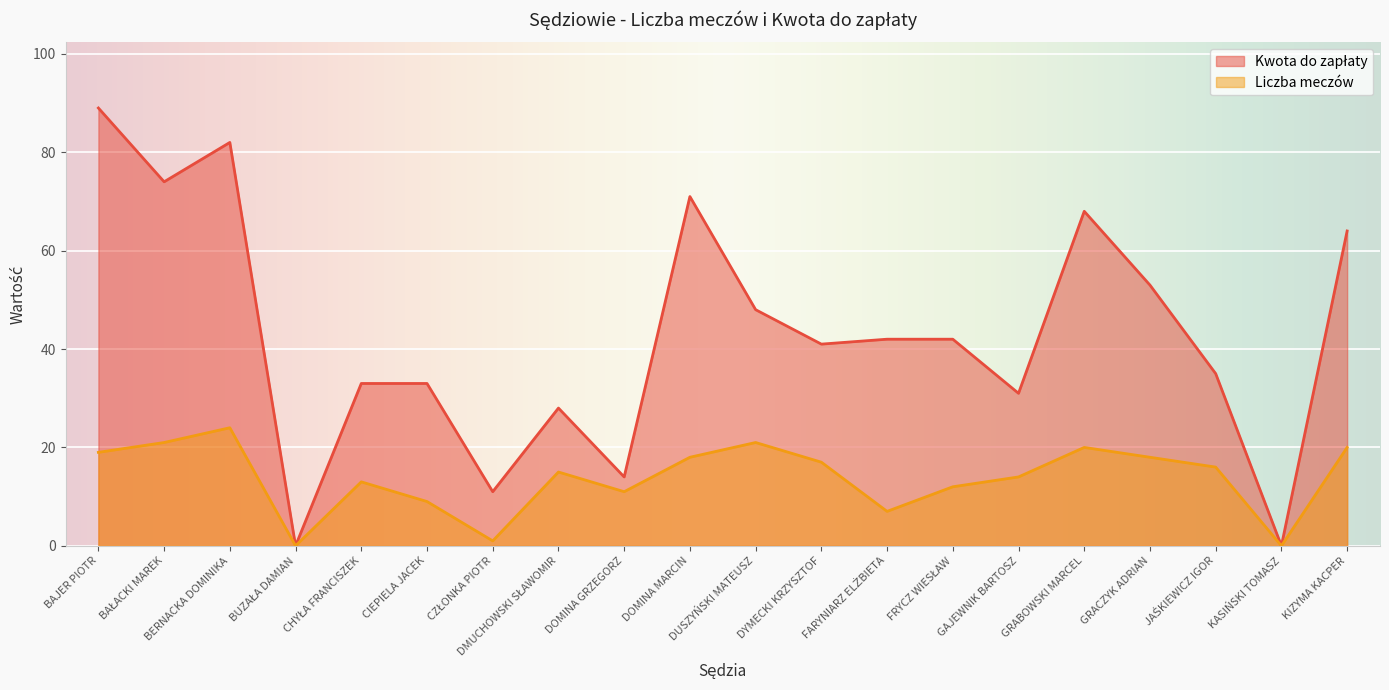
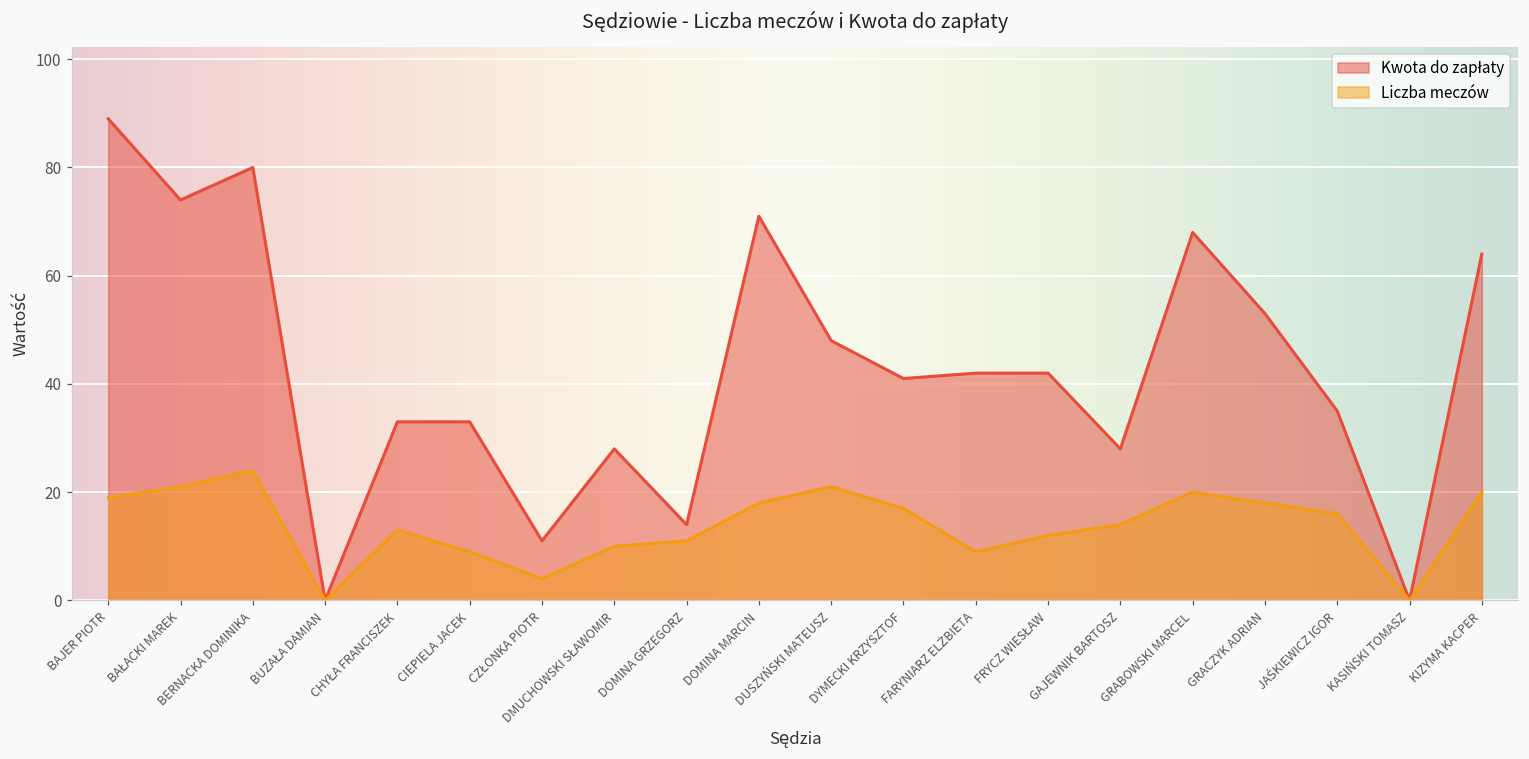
Kwota do zapłaty, BERNACKA DOMINIKA: 82 -> 80
Liczba meczów, CZŁONKA PIOTR: 1 -> 4
Liczba meczów, DMUCHOWSKI SŁAWOMIR: 15 -> 10
Liczba meczów, FARYNIARZ ELŻBIETA: 7 -> 9
Kwota do zapłaty, GAJEWNIK BARTOSZ: 31 -> 28
